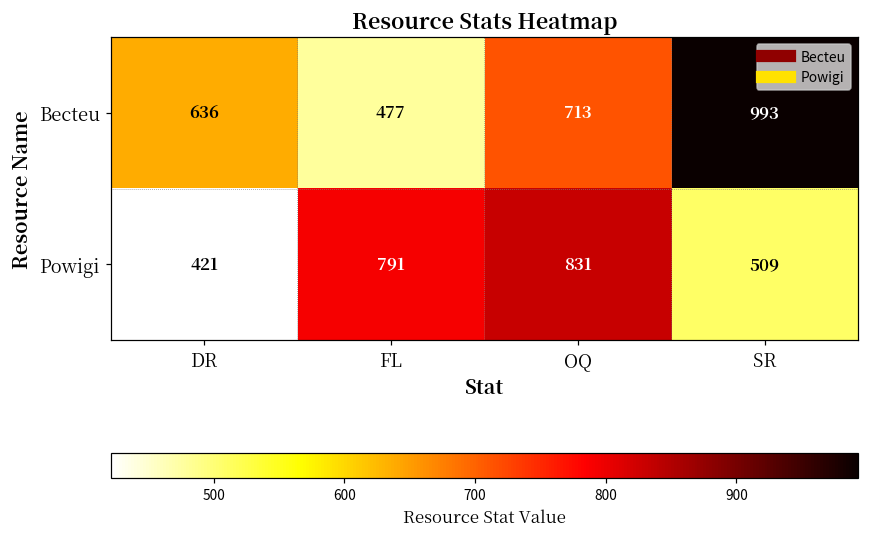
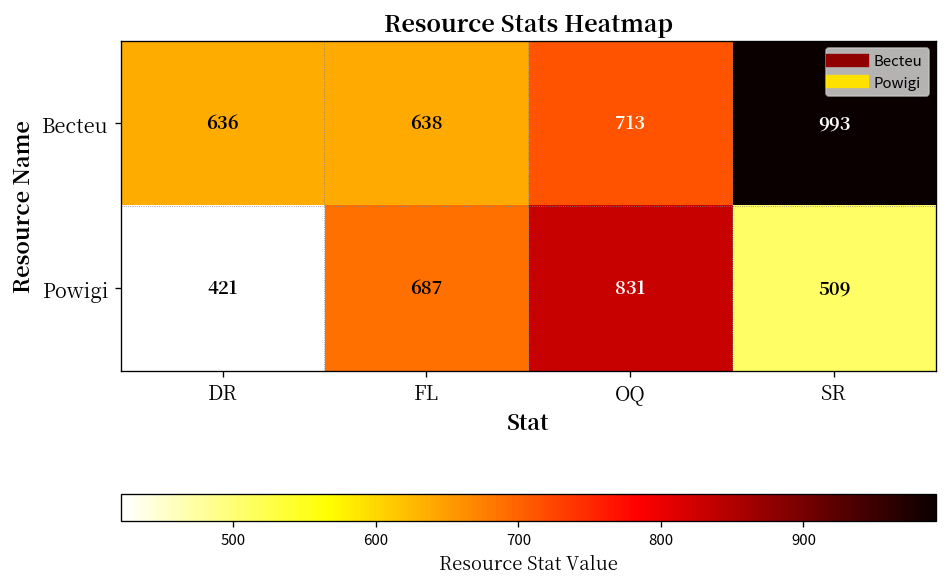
Becteu, FL: 477 -> 638
Powigi, FL: 791 -> 687
